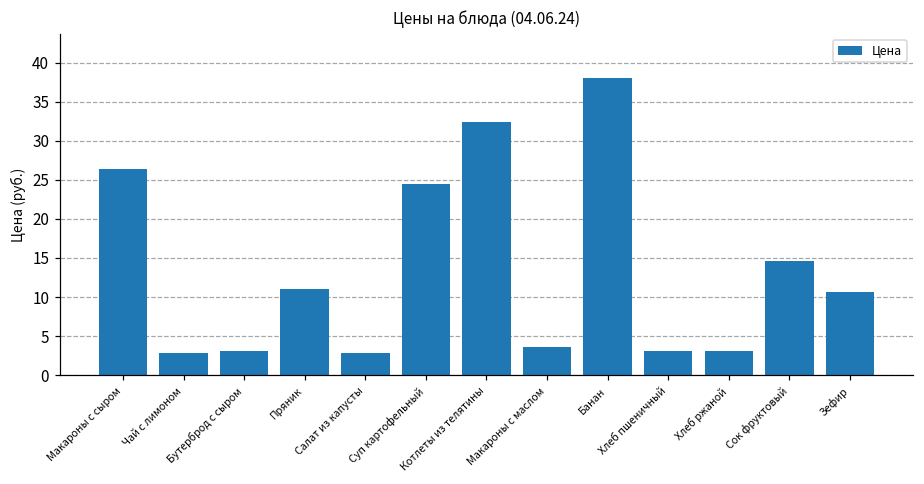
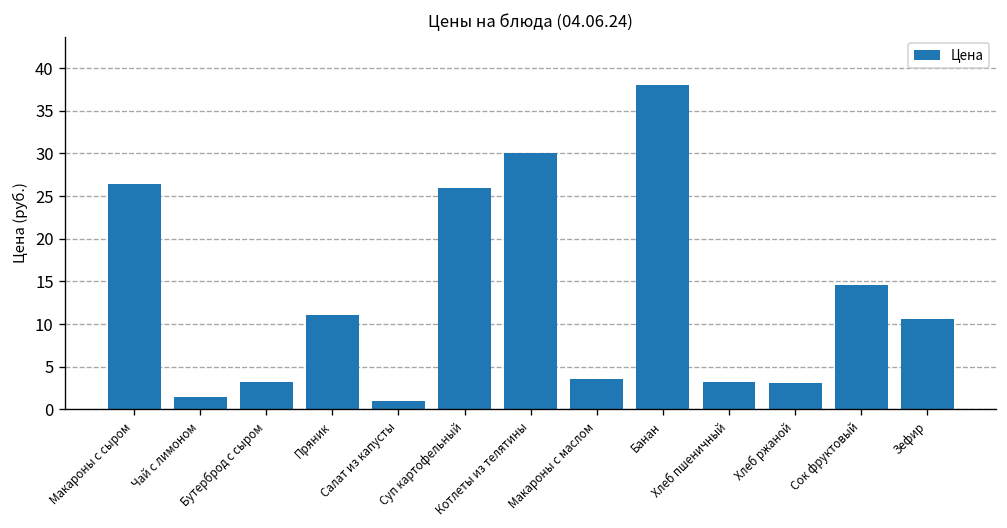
Чай с лимоном: 3 -> 1
Салат из капусты: 3 -> 1
Суп картофельный: 24 -> 26
Котлеты из телятины: 32 -> 30
